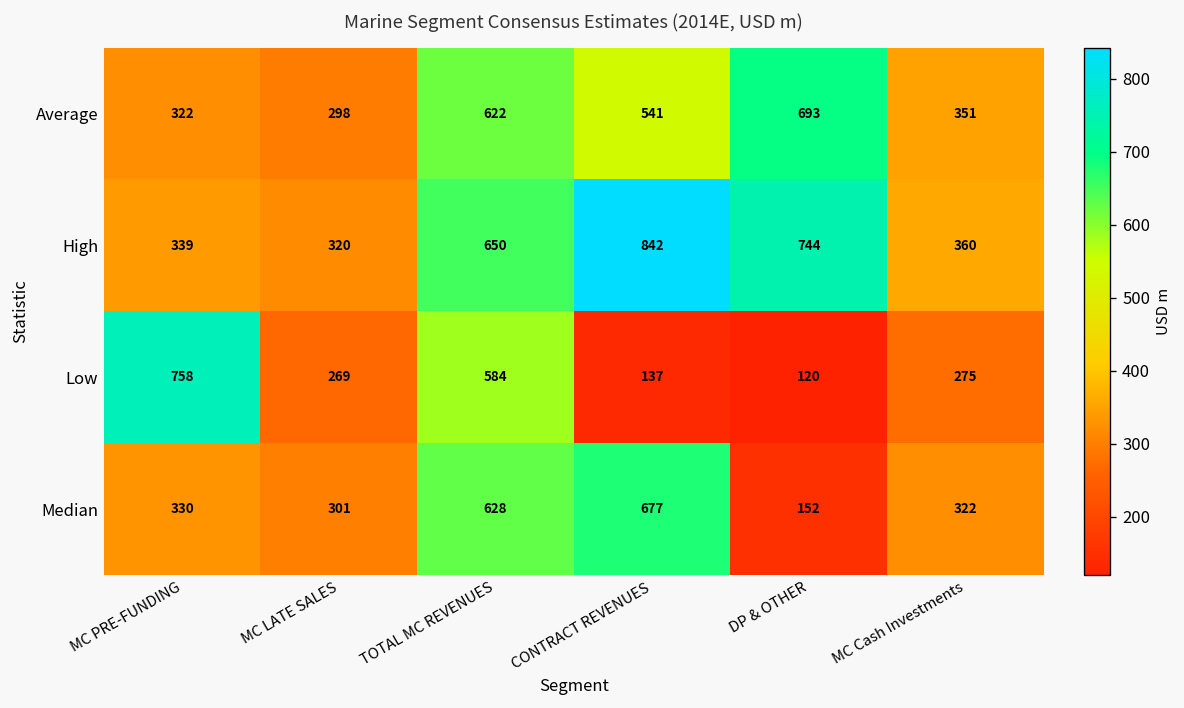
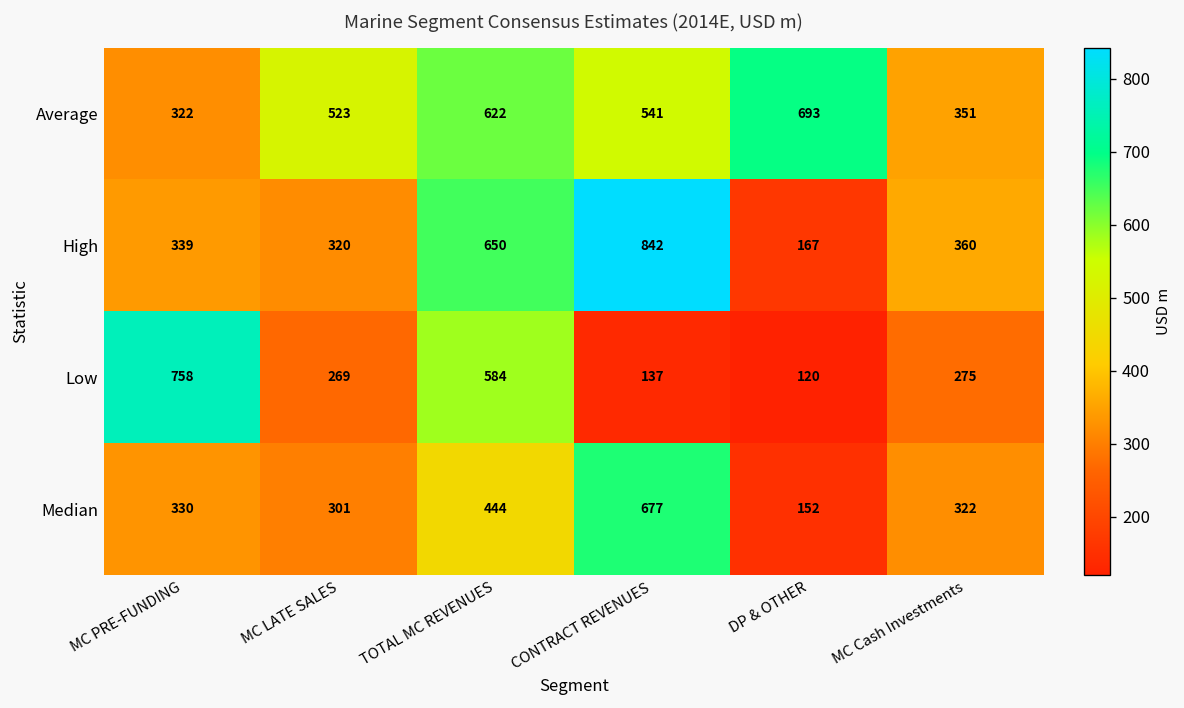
Average, MC LATE SALES: 298 -> 523
High, DP & OTHER: 744 -> 167
Median, TOTAL MC REVENUES: 628 -> 444
